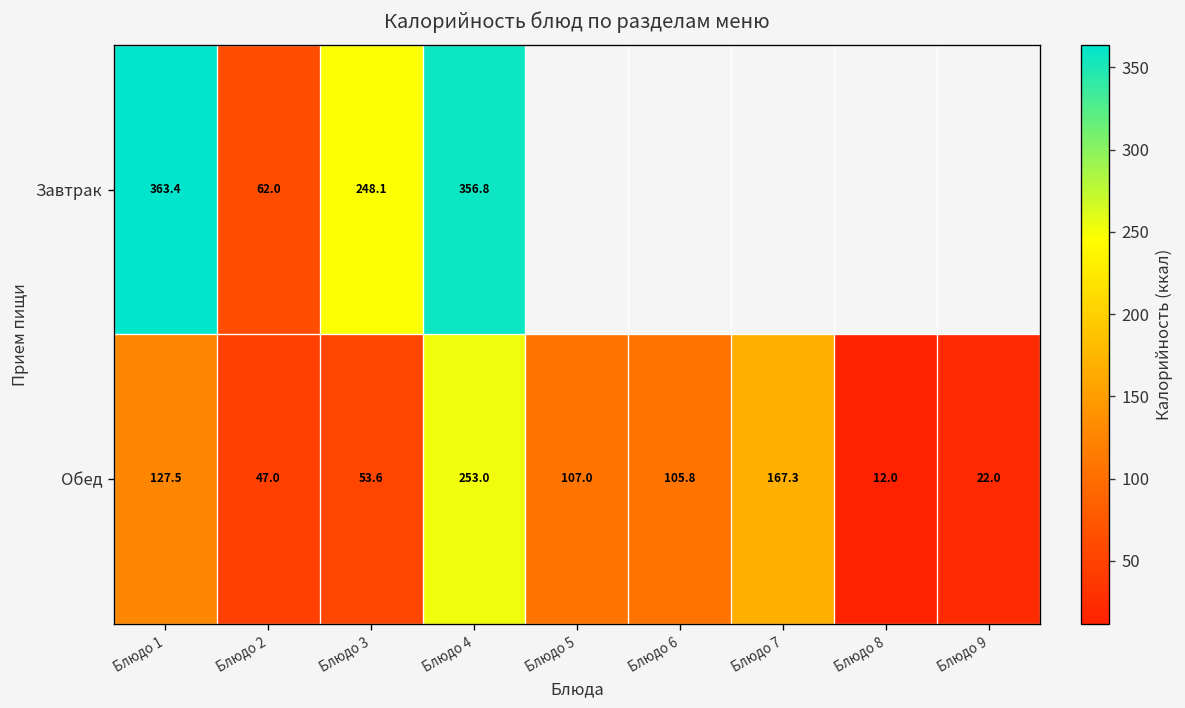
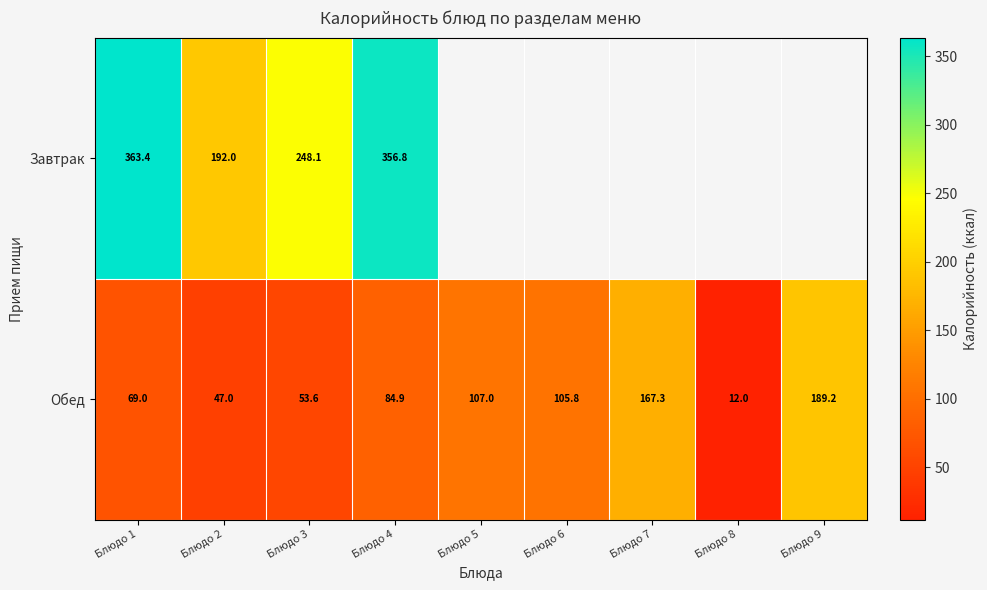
Завтрак, Блюдо 2: 62.0 -> 192.0
Обед, Блюдо 1: 127.5 -> 69.0
Обед, Блюдо 4: 253.0 -> 84.9
Обед, Блюдо 9: 22.0 -> 189.2
